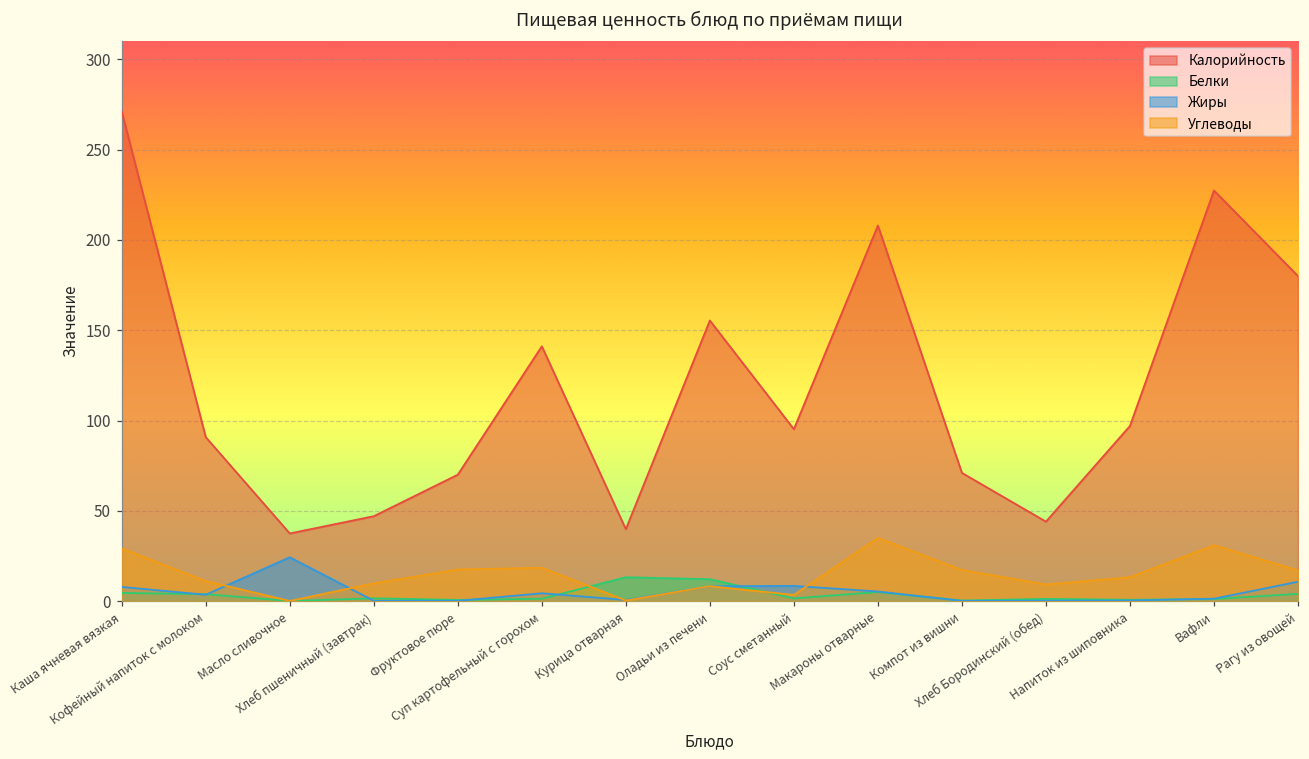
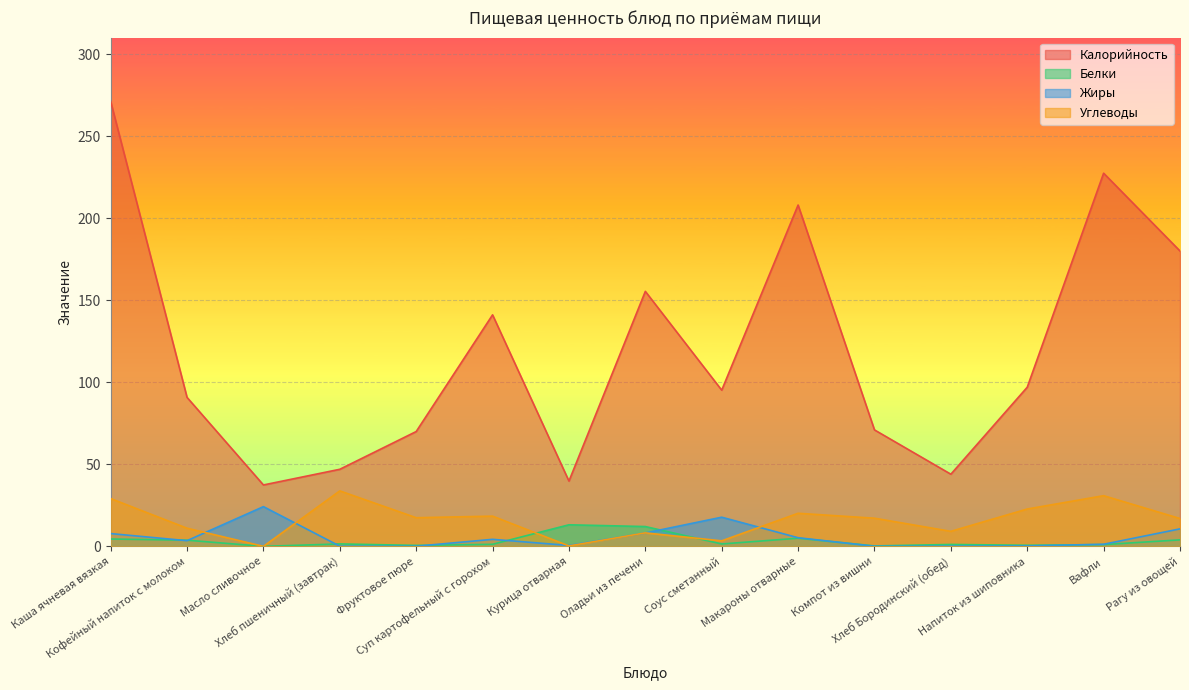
Углеводы, Хлеб пшеничный (завтрак): 10 -> 34
Жиры, Соус сметанный: 8 -> 18
Углеводы, Макароны отварные: 35 -> 20
Углеводы, Напиток из шиповника: 13 -> 23
